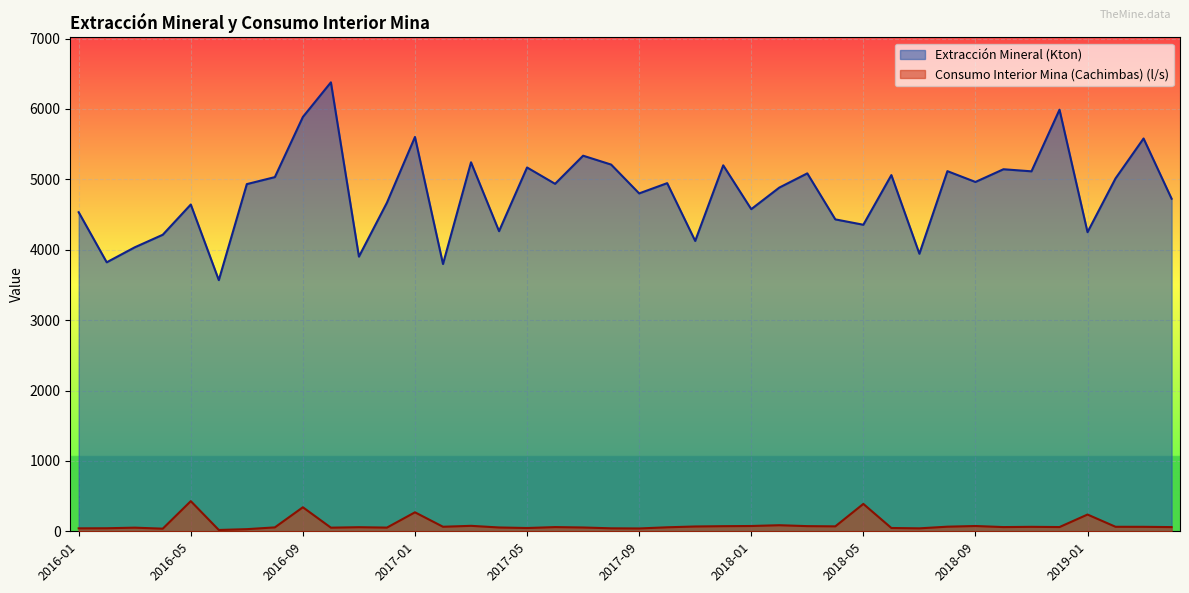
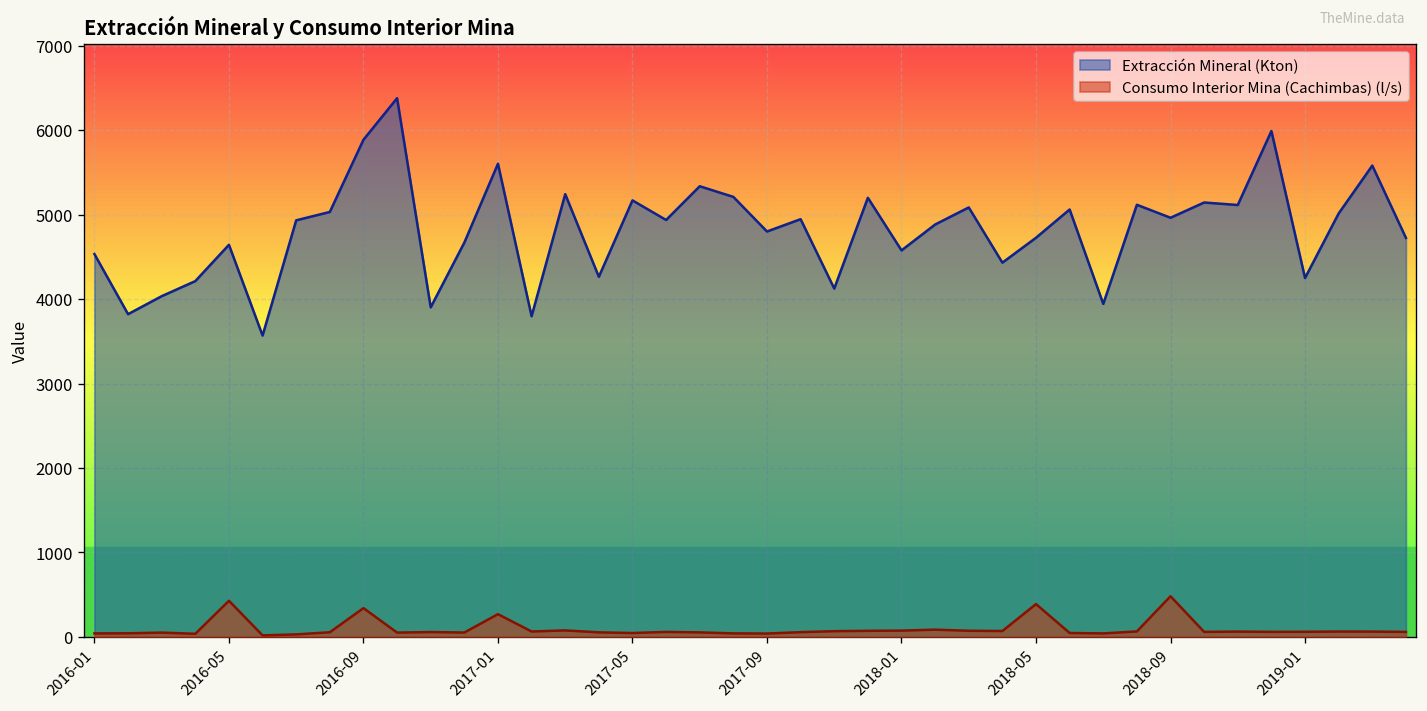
Extracción Mineral (Kton), 2018-05: 4400 -> 4700
Consumo Interior Mina (Cachimbas) (l/s), 2018-09: 100 -> 500
Consumo Interior Mina (Cachimbas) (l/s), 2019-01: 200 -> 100
